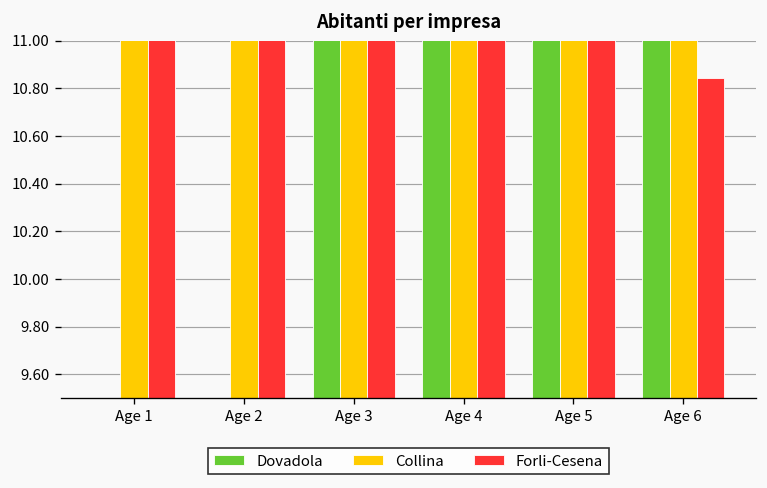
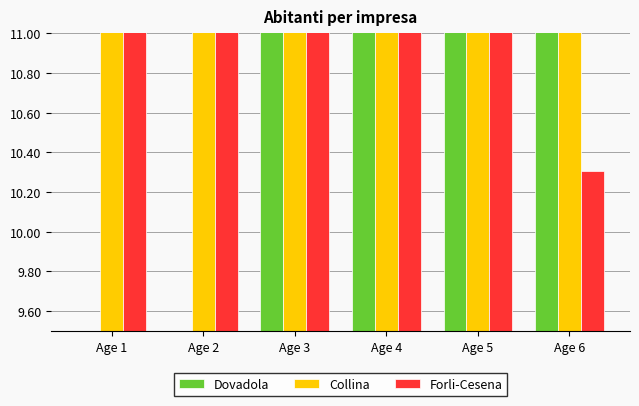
Forli-Cesena, Age 6: 10.84 -> 10.30
